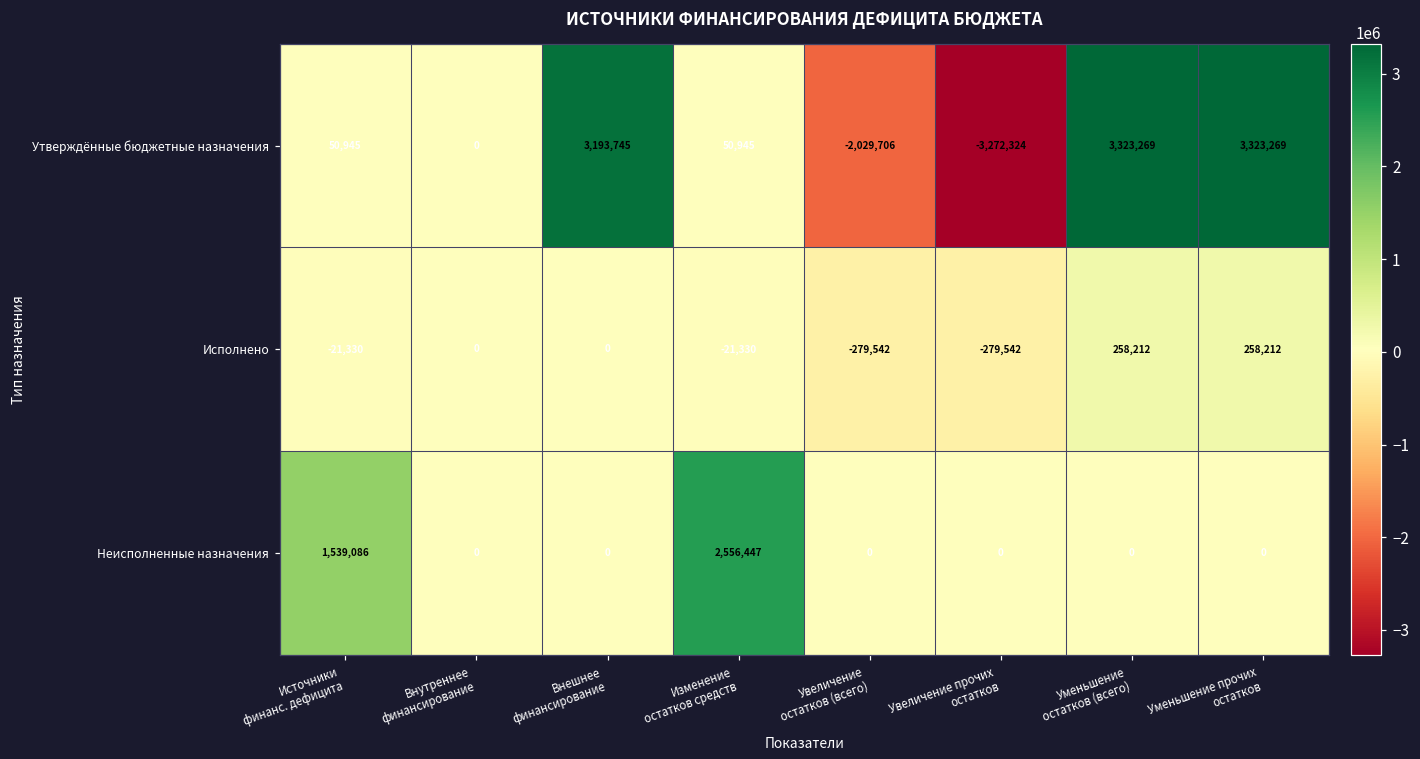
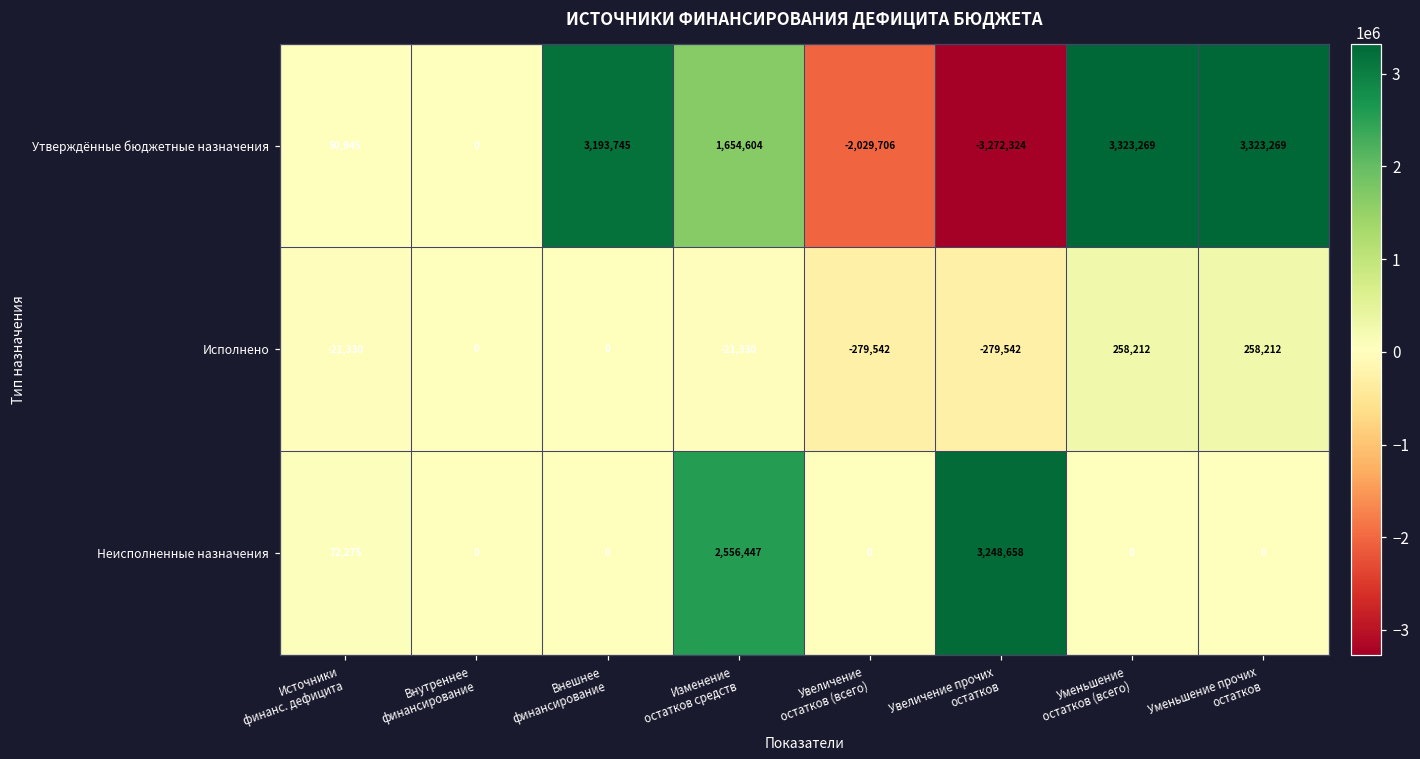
Утверждённые бюджетные назначения, Изменение остатков средств: 50,945 -> 1,654,604
Неисполненные назначения, Источники финанс. дефицита: 1,539,086 -> 72,275
Неисполненные назначения, Увеличение прочих остатков: 0 -> 3,248,658
